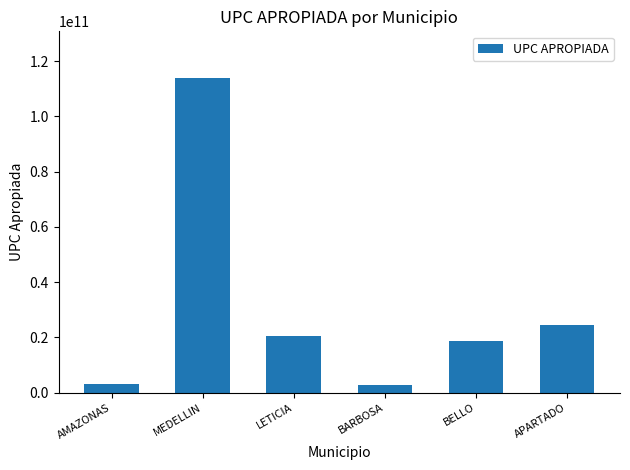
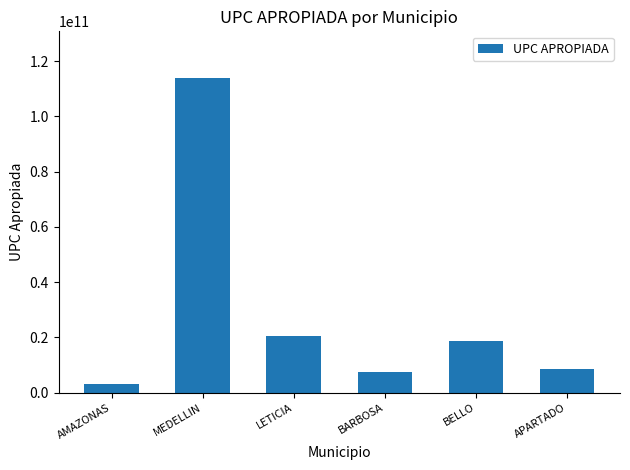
BARBOSA: 3000000000 -> 8000000000
APARTADO: 25000000000 -> 9000000000
